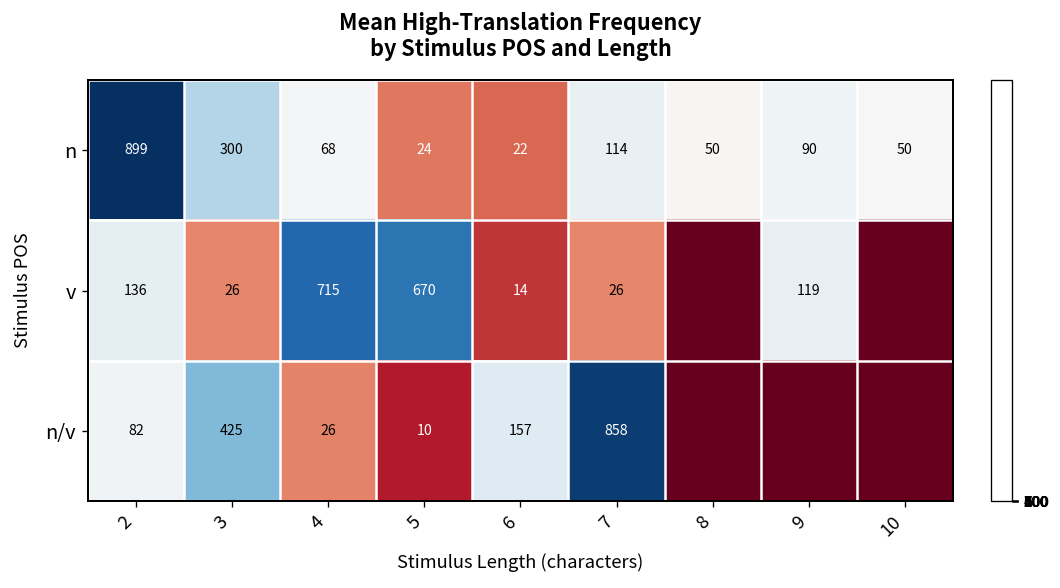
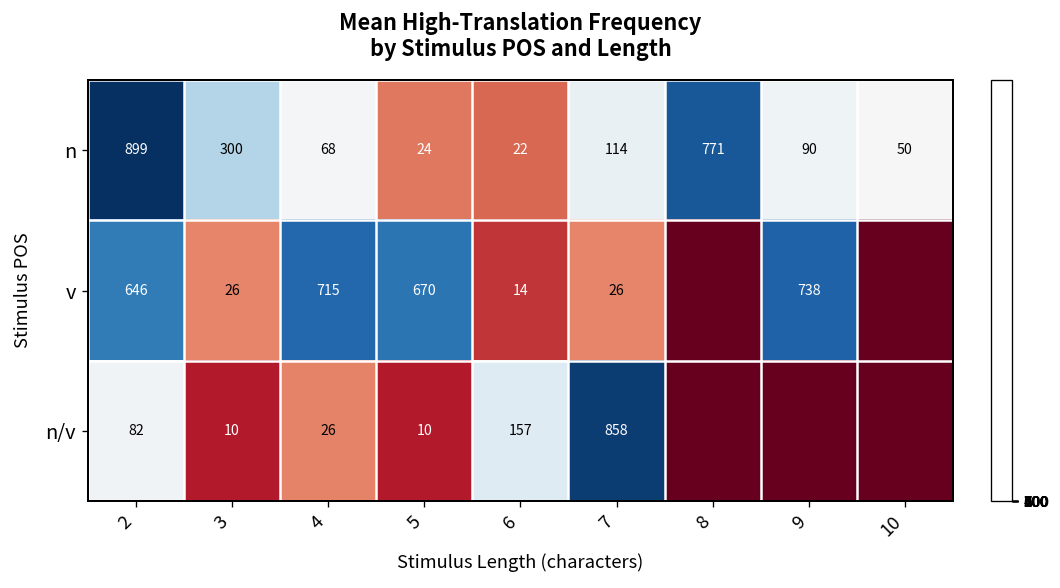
n, 8: 50 -> 771
v, 2: 136 -> 646
v, 9: 119 -> 738
n/v, 3: 425 -> 10
